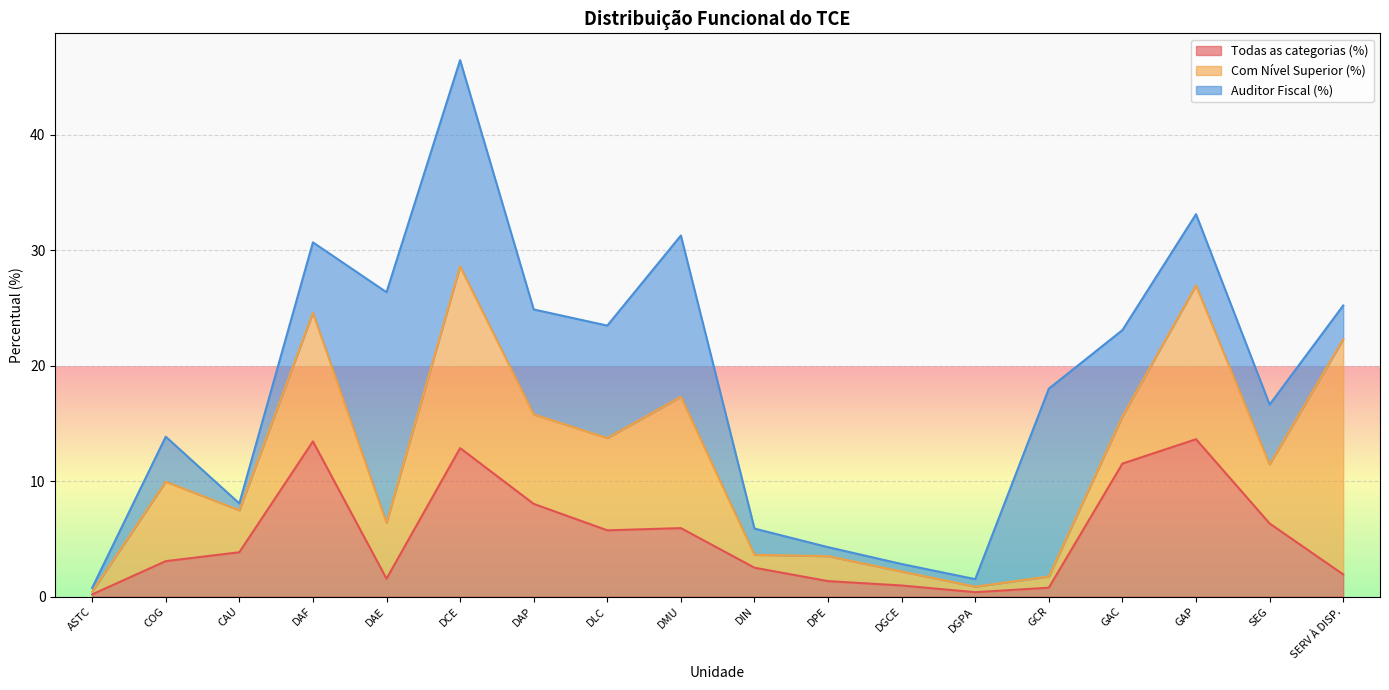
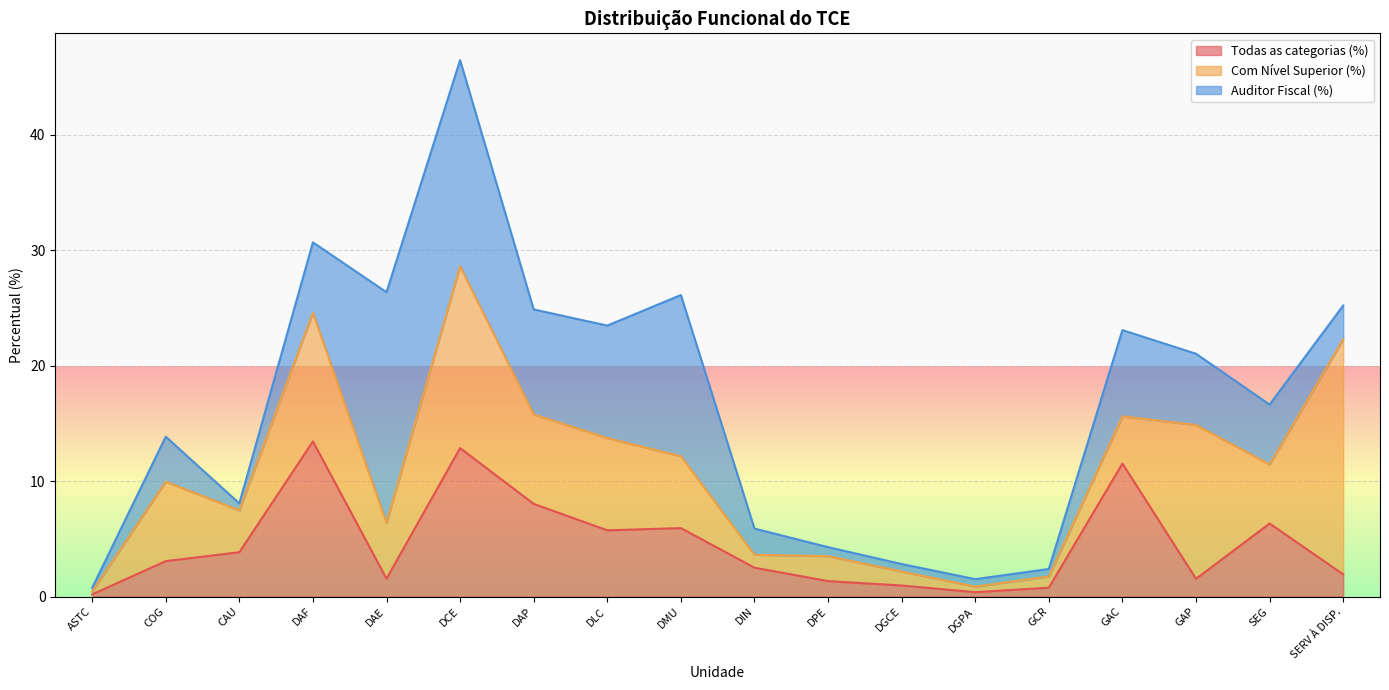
Com Nível Superior (%), DMU: 11.4 -> 6.2
Auditor Fiscal (%), GCR: 16.3 -> 0.7
Todas as categorias (%), GAP: 13.6 -> 1.5
